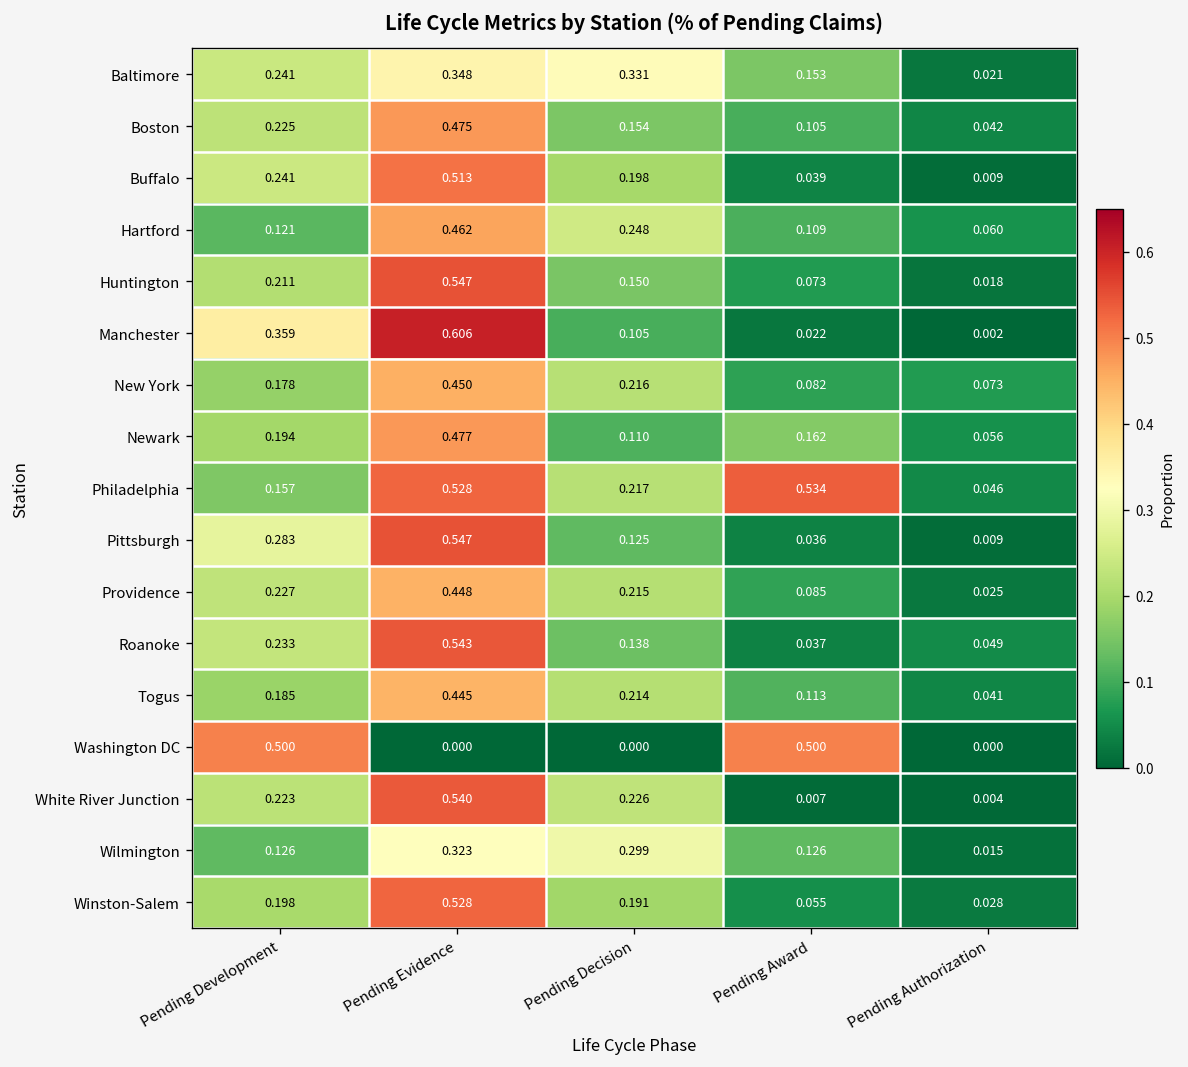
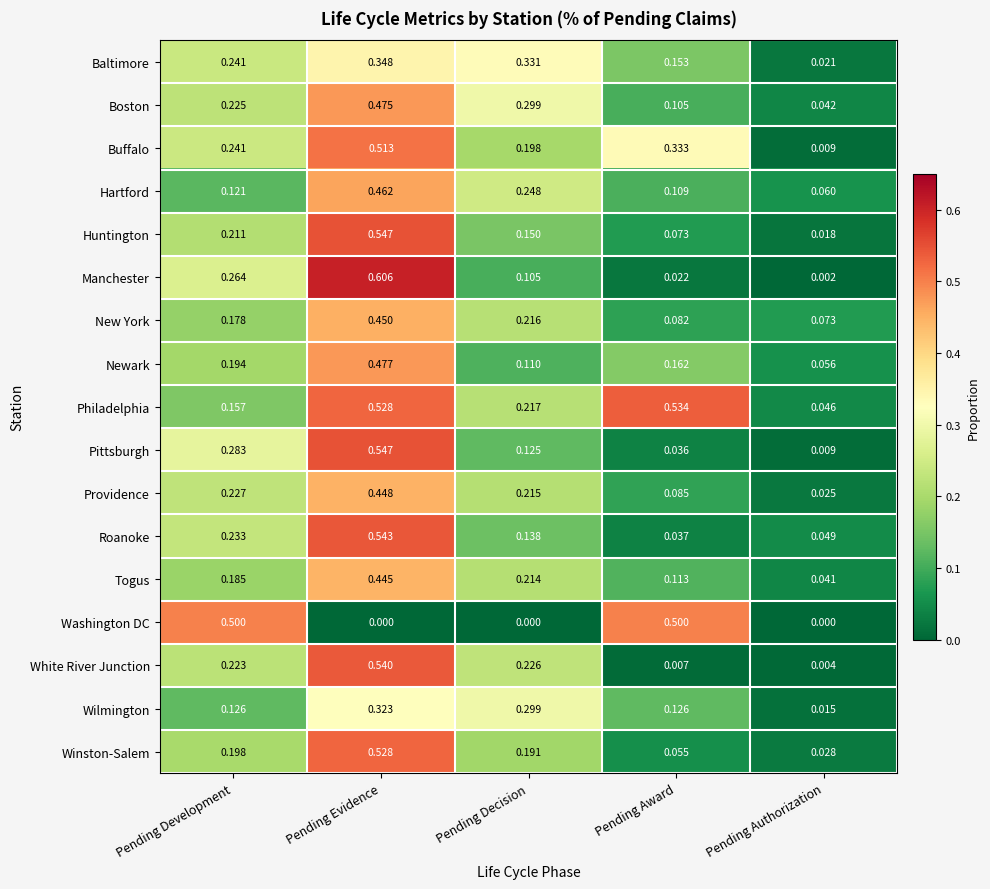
Boston, Pending Decision: 0.154 -> 0.299
Buffalo, Pending Award: 0.039 -> 0.333
Manchester, Pending Development: 0.359 -> 0.264
